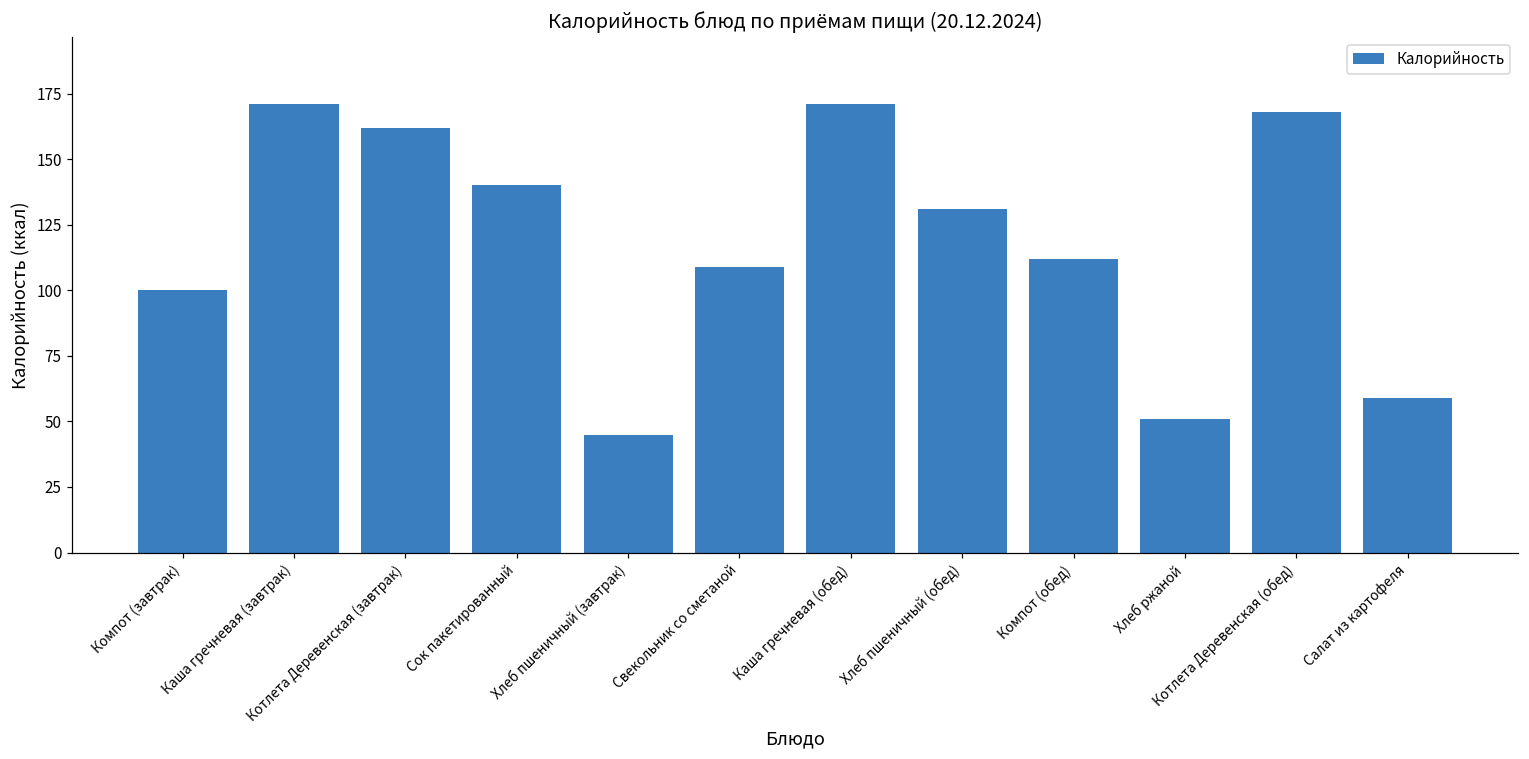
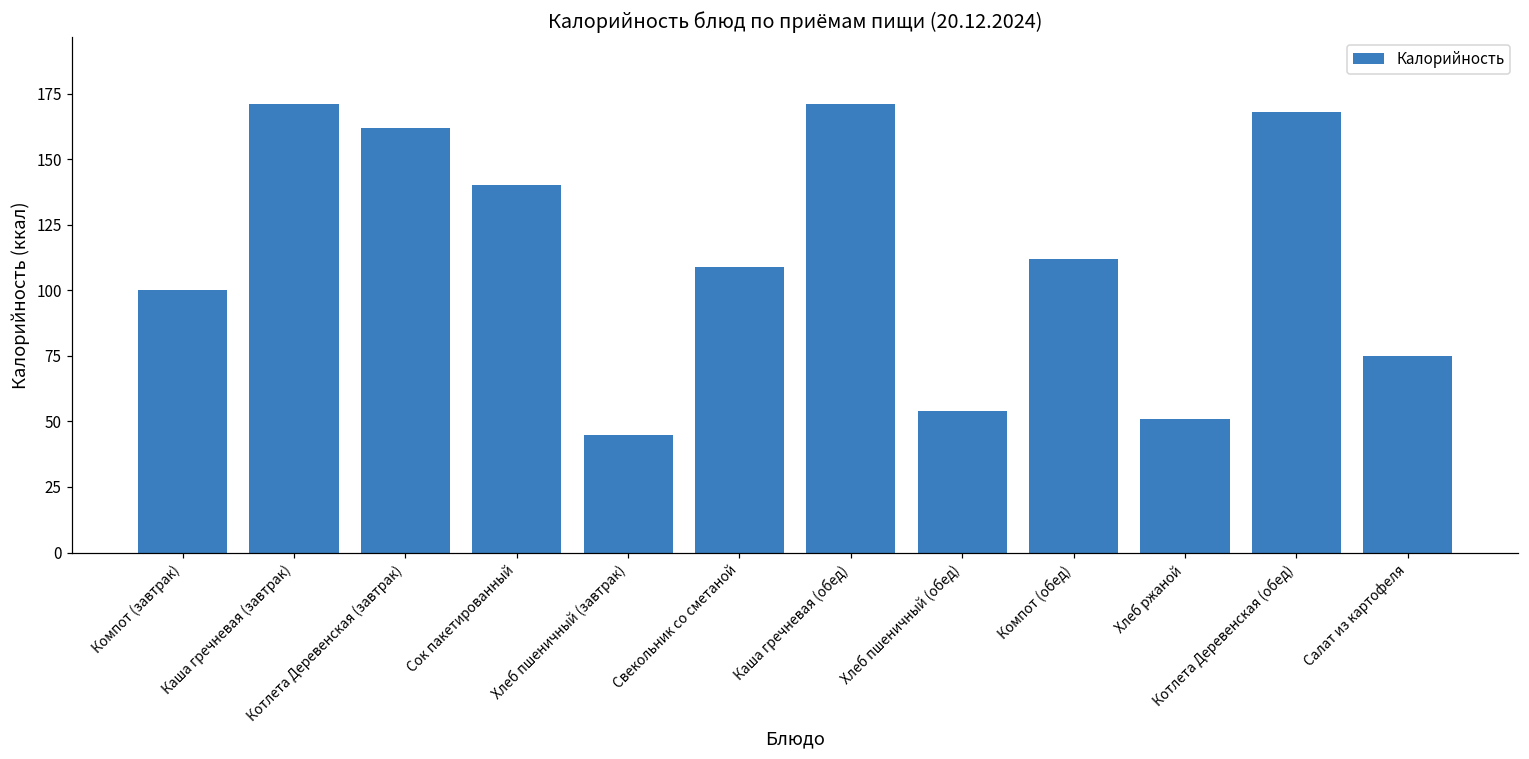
Хлеб пшеничный (обед): 131 -> 54
Салат из картофеля: 59 -> 75
